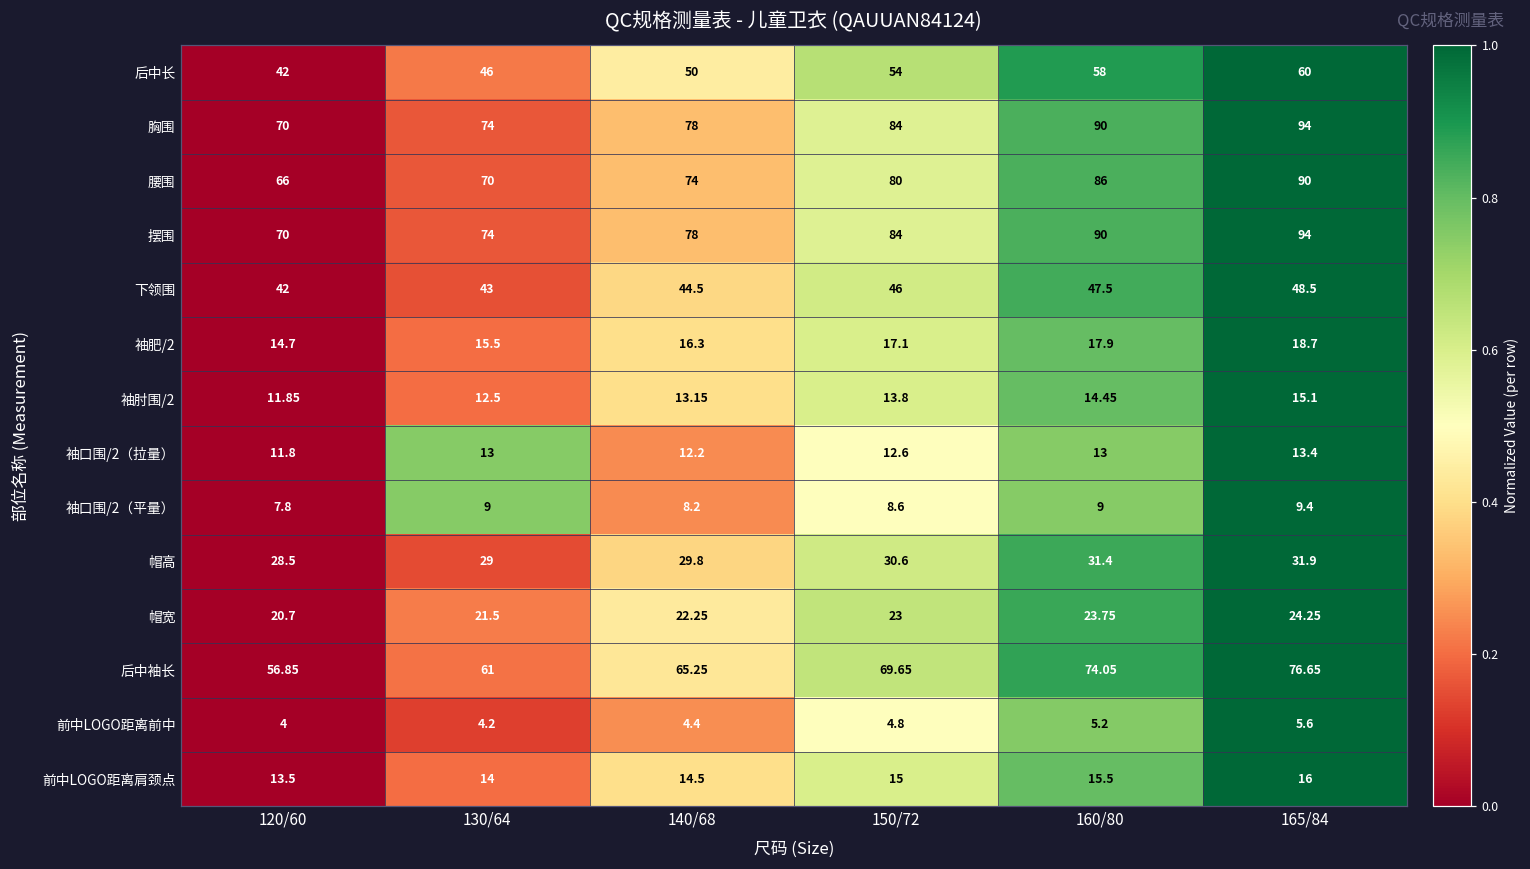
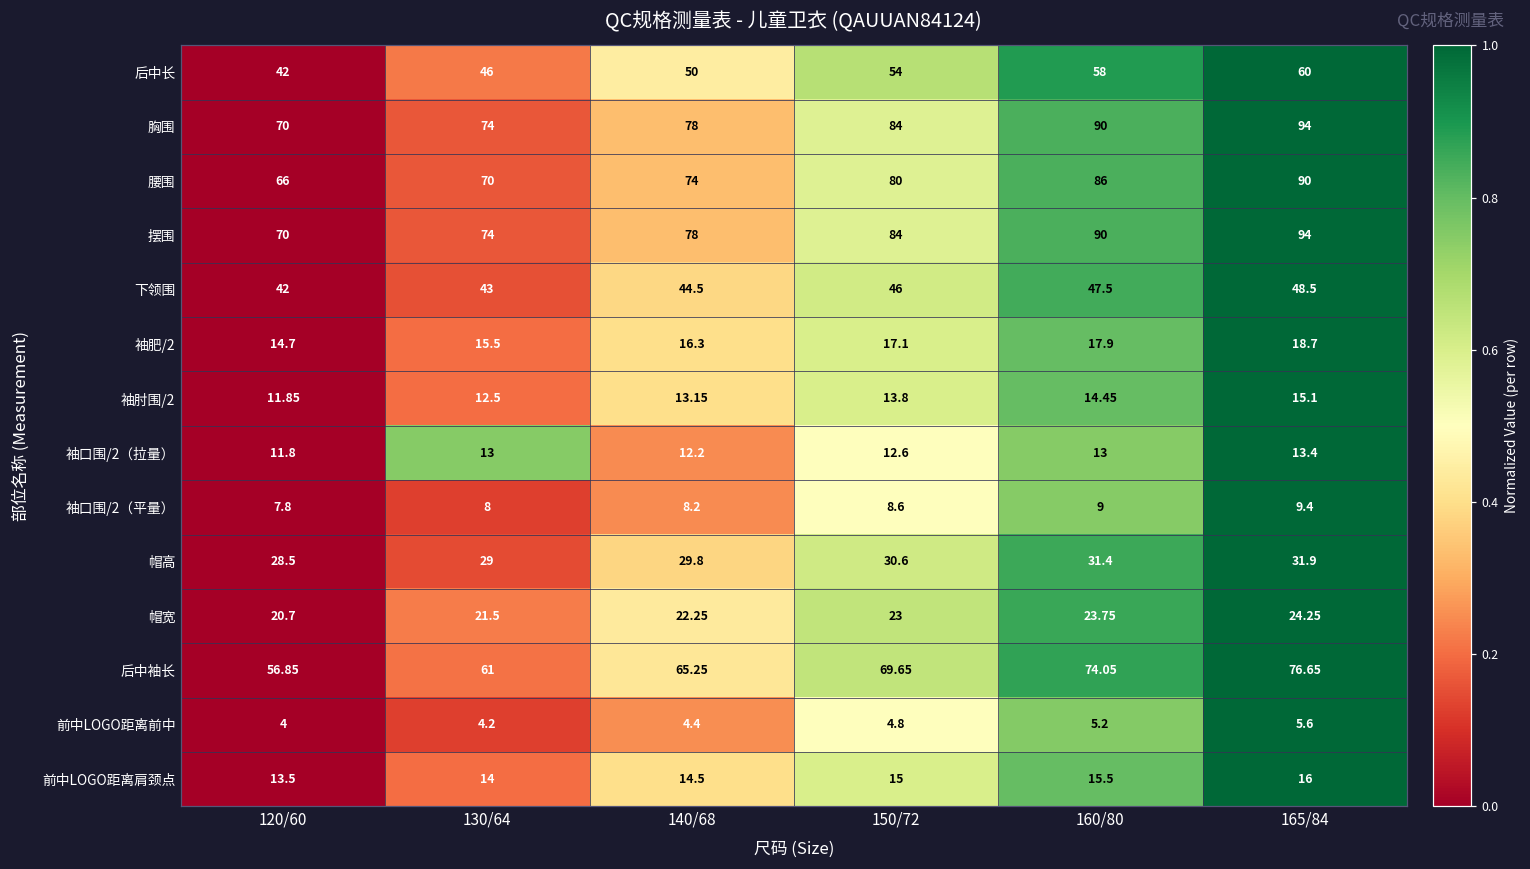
袖口围/2（平量）, 130/64: 9 -> 8
